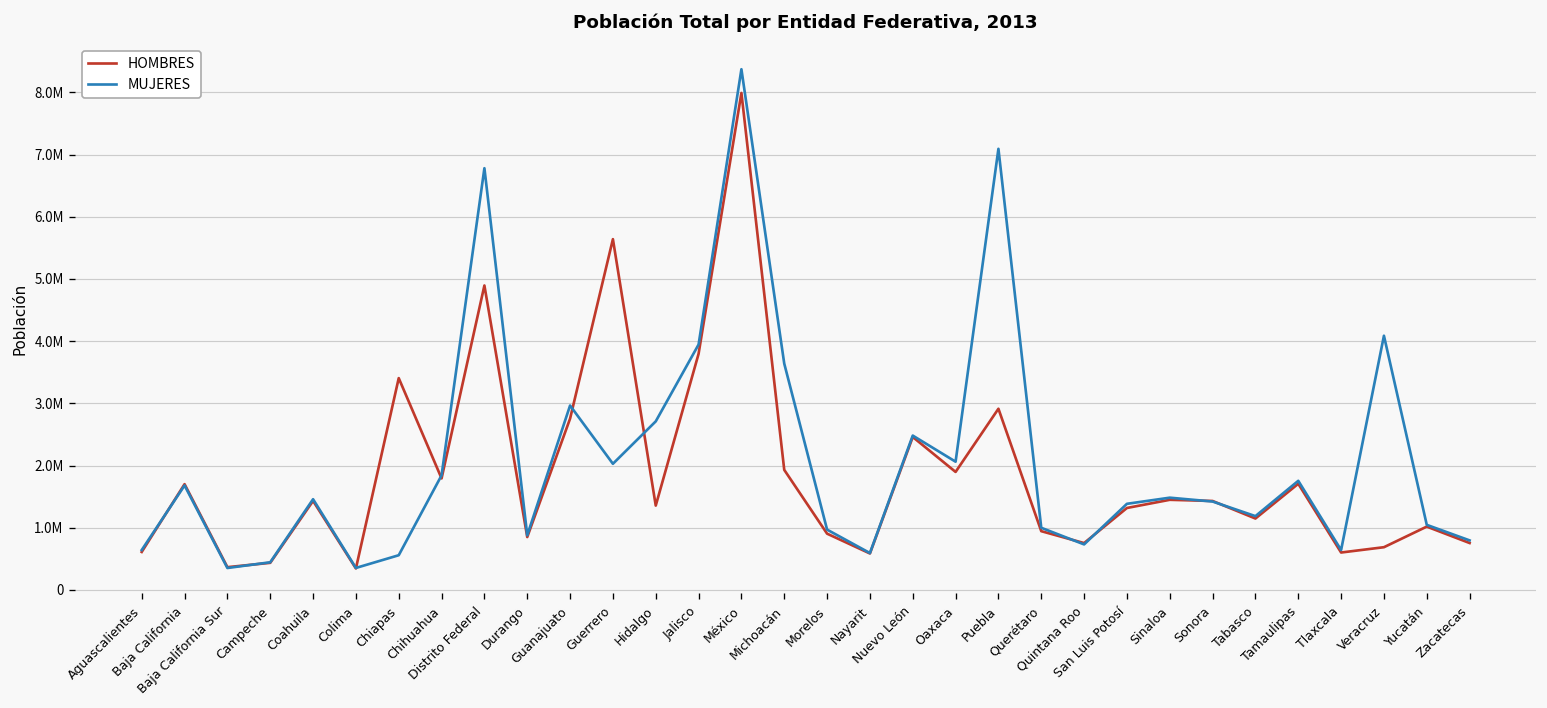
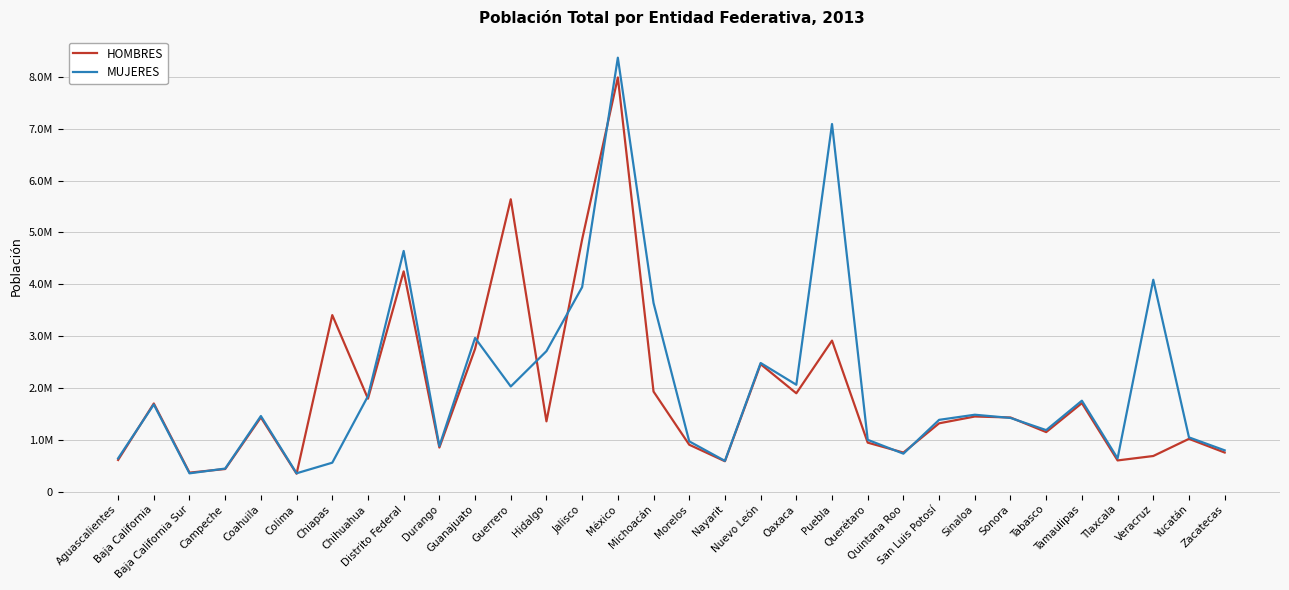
HOMBRES, Distrito Federal: 4900000 -> 4200000
MUJERES, Distrito Federal: 6800000 -> 4600000
HOMBRES, Jalisco: 3800000 -> 4900000
